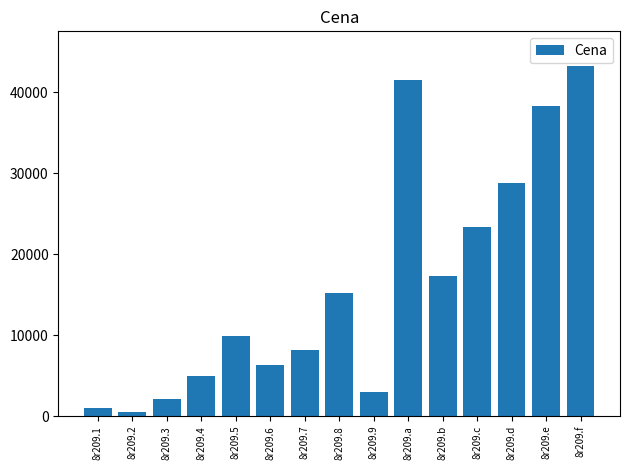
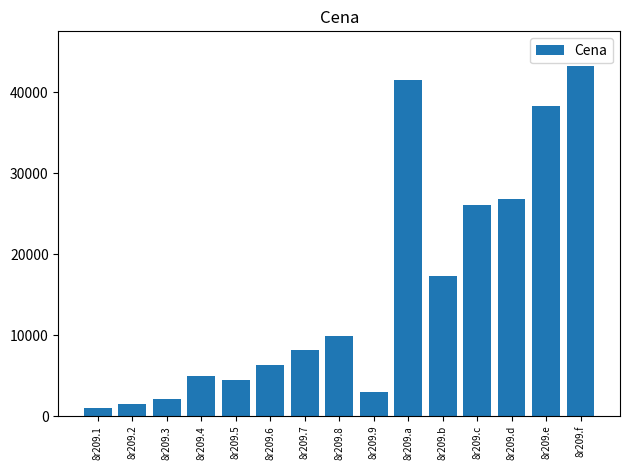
8r209.2: 1000 -> 2000
8r209.5: 10000 -> 5000
8r209.8: 15000 -> 10000
8r209.c: 23000 -> 26000
8r209.d: 29000 -> 27000
